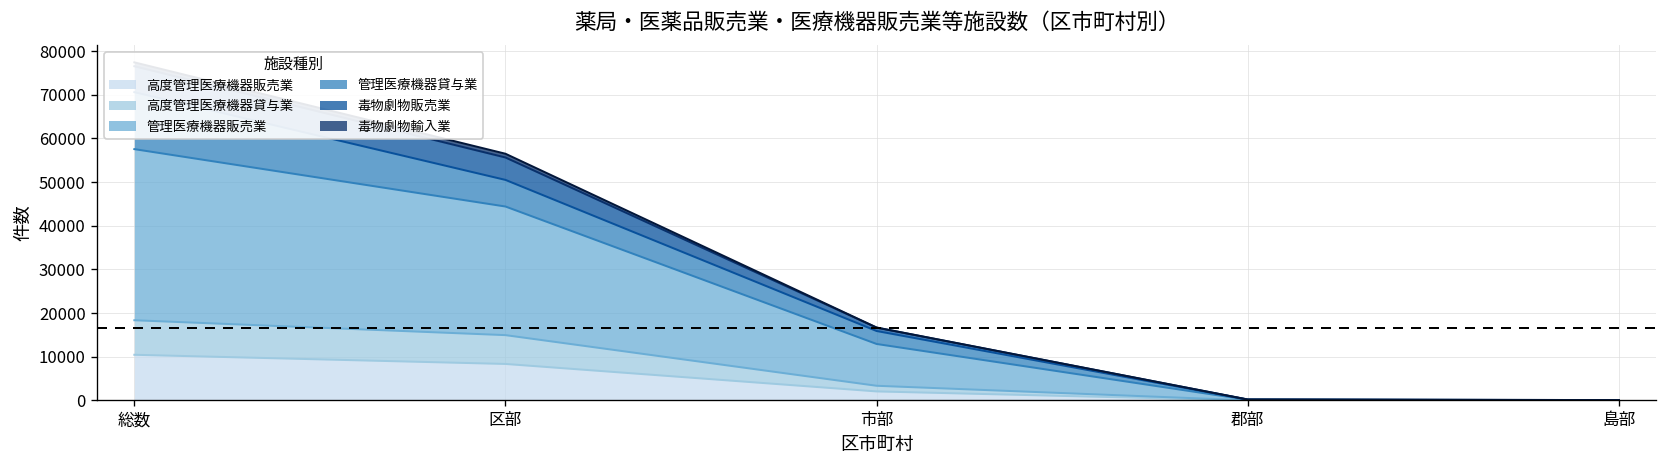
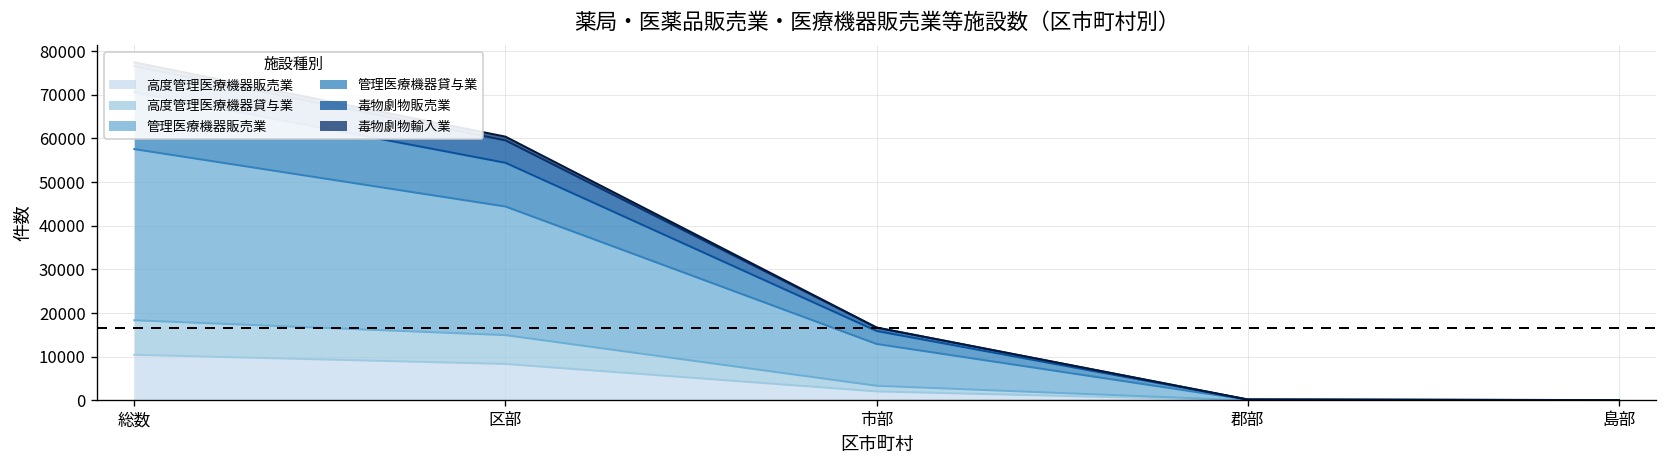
管理医療機器貸与業, 区部: 6000 -> 10000
